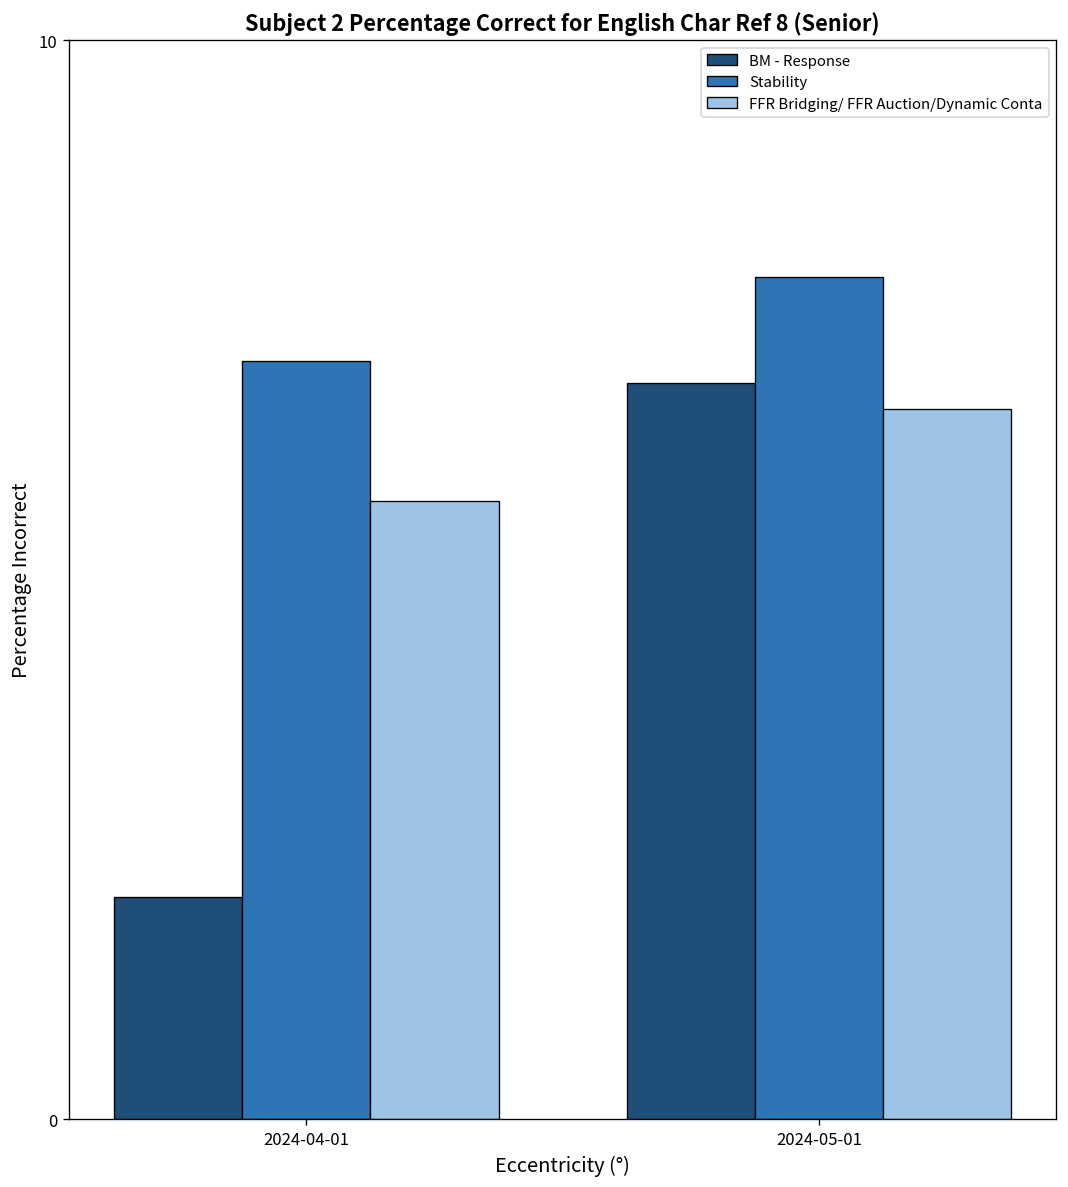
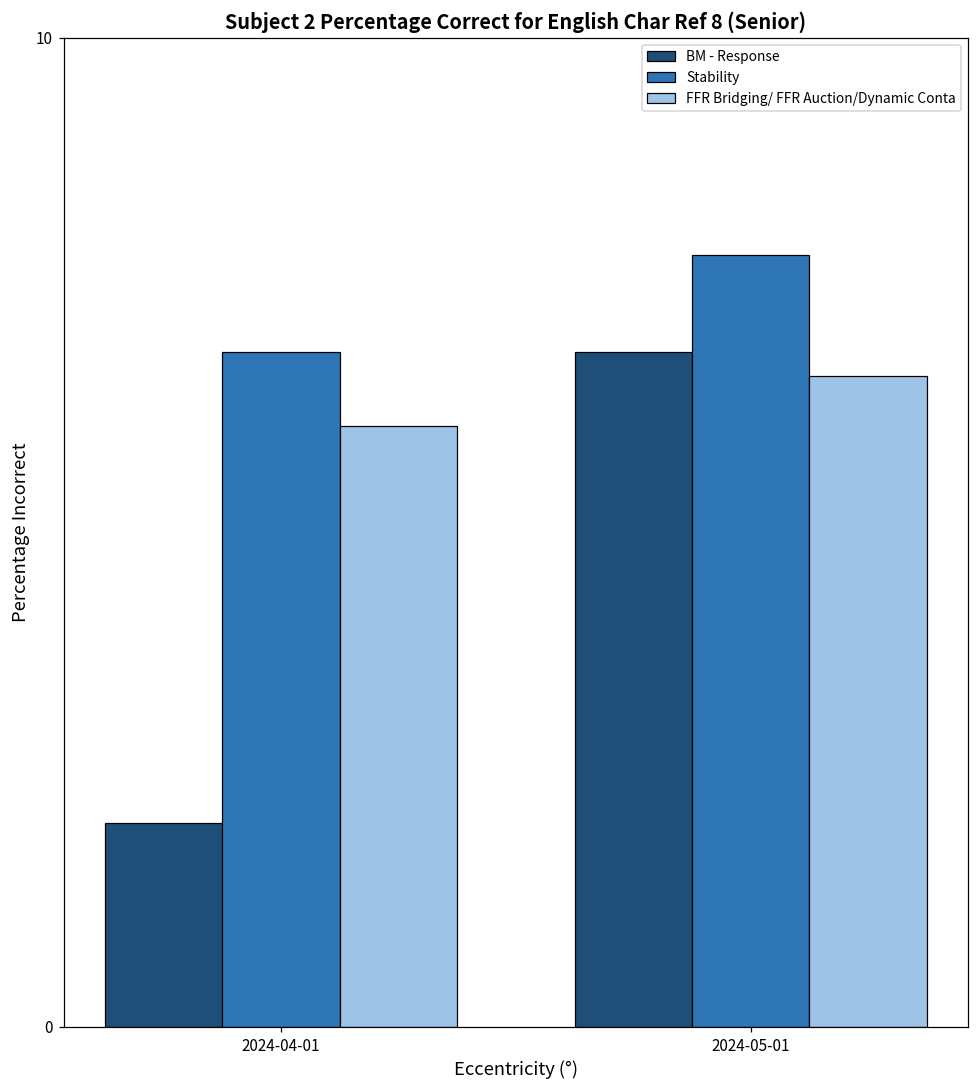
Stability, 2024-04-01: 7.0 -> 6.8
FFR Bridging/ FFR Auction/Dynamic Conta, 2024-04-01: 5.7 -> 6.1
